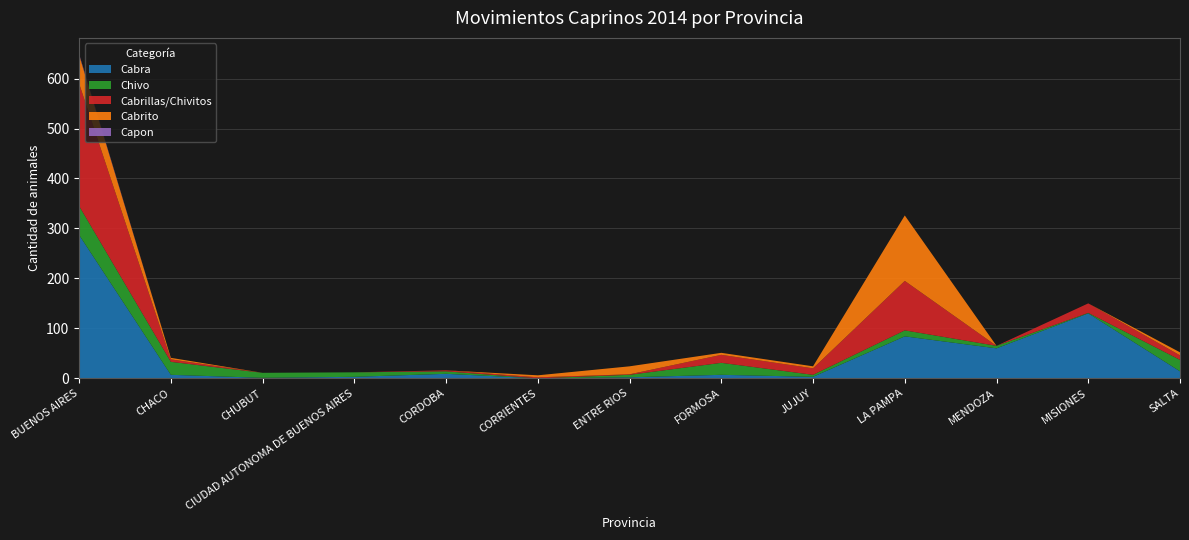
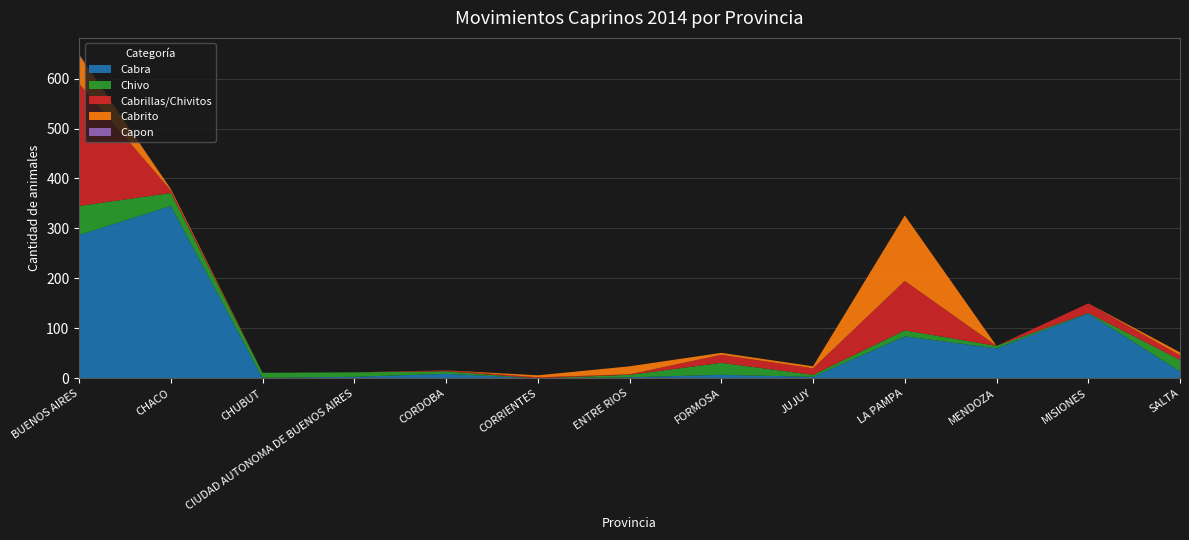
Cabra, CHACO: 10 -> 350
